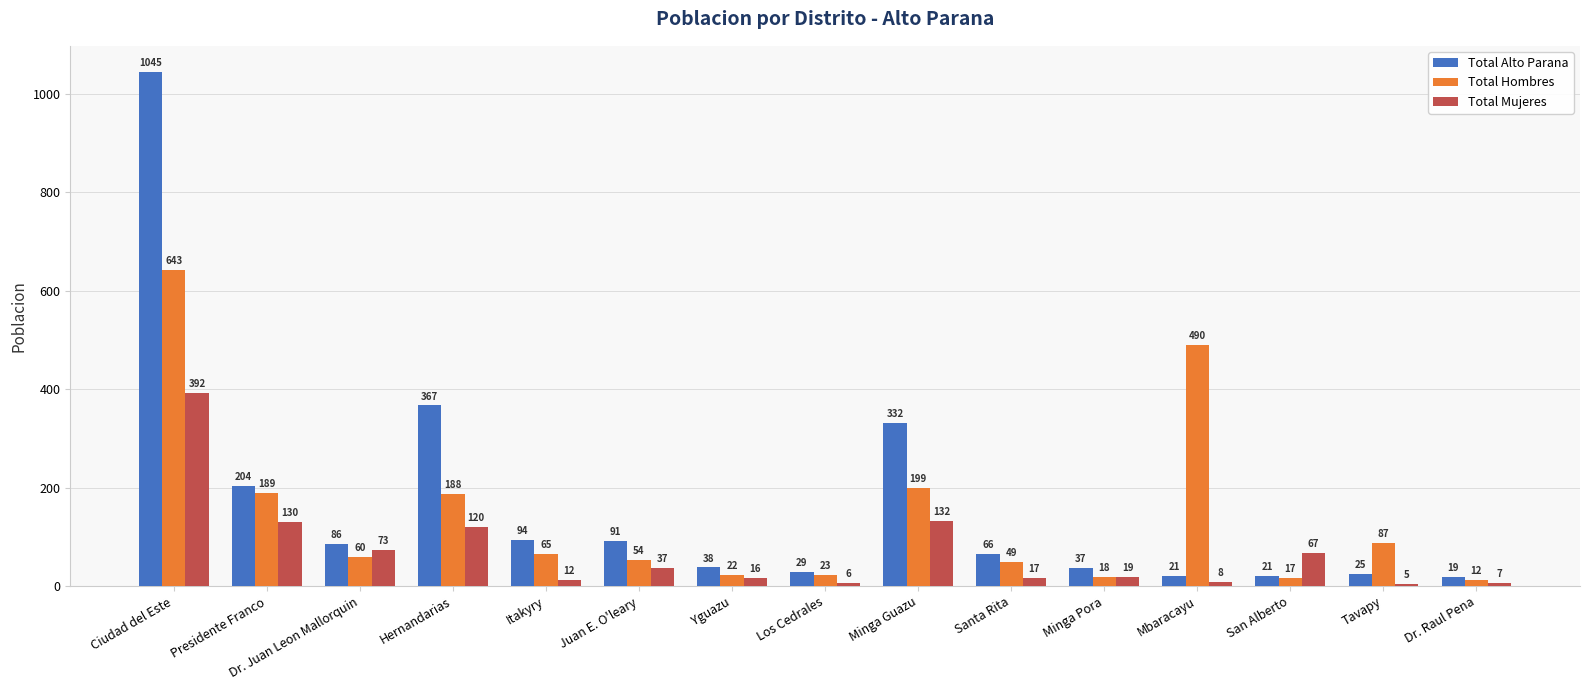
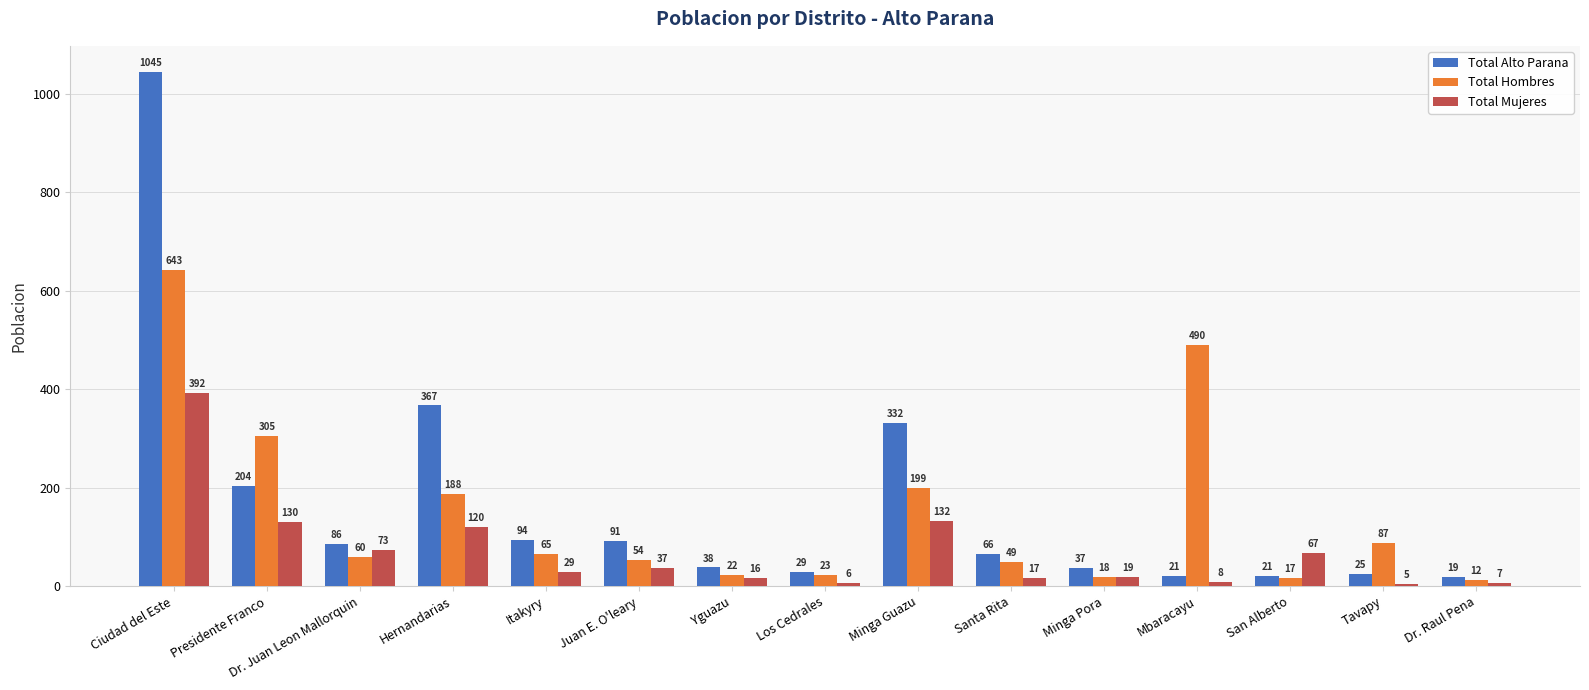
Total Hombres, Presidente Franco: 189 -> 305
Total Mujeres, Itakyry: 12 -> 29
